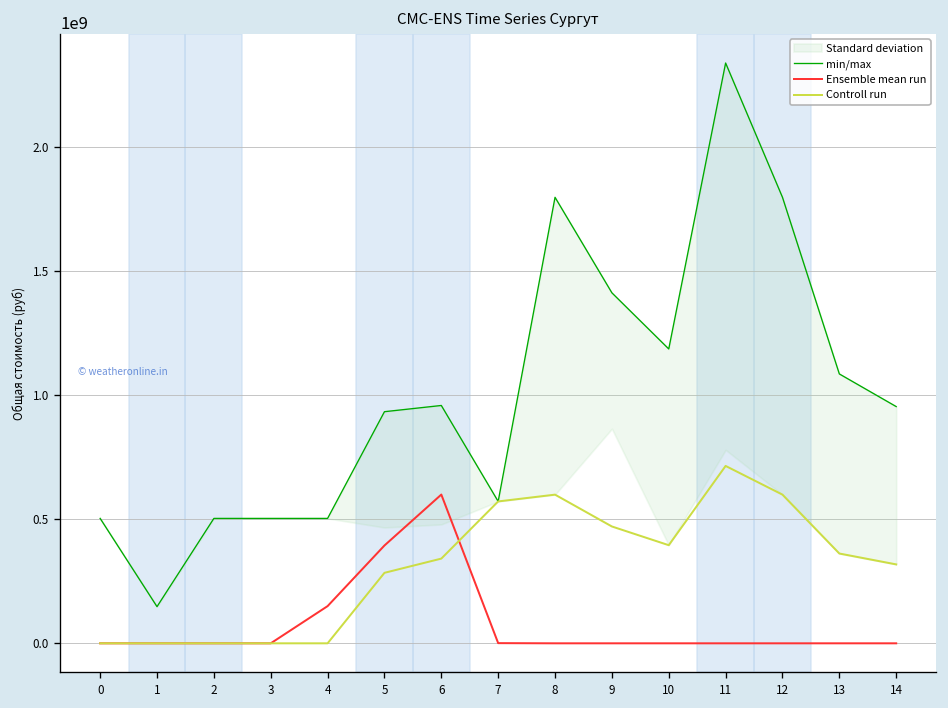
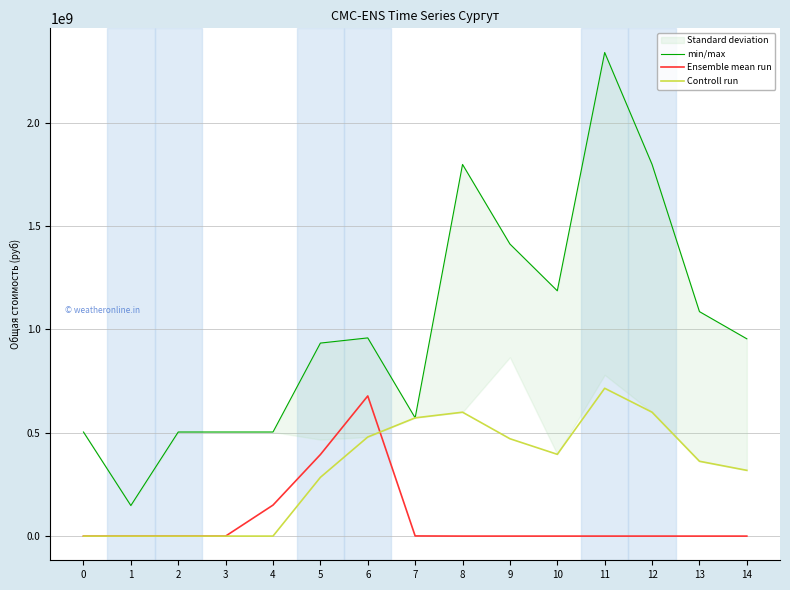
Ensemble mean run, 6: 600000000 -> 680000000
Controll run, 6: 340000000 -> 480000000
